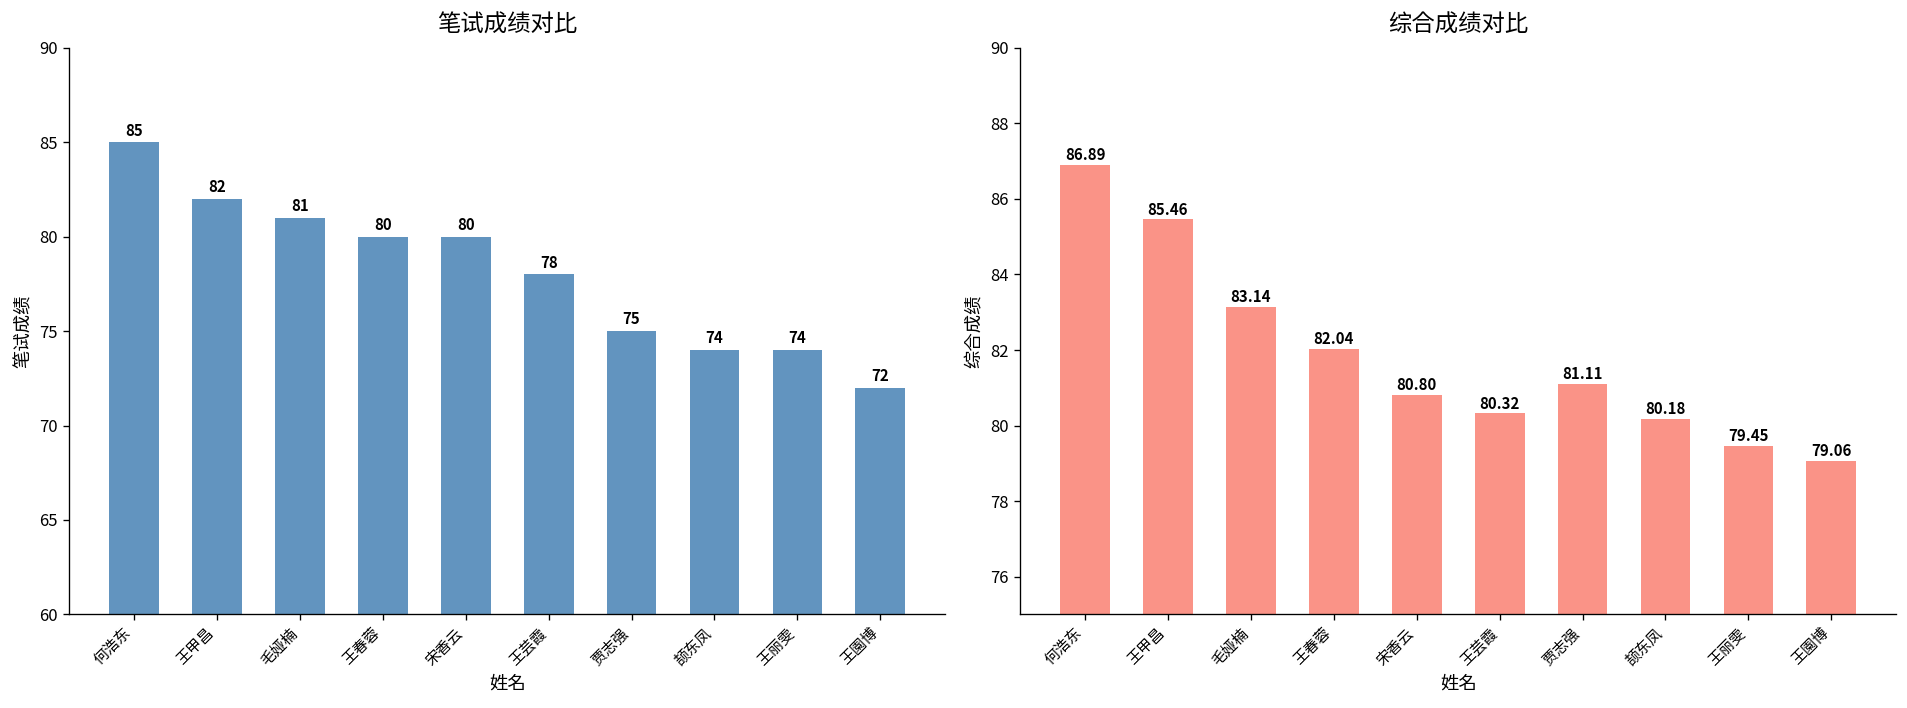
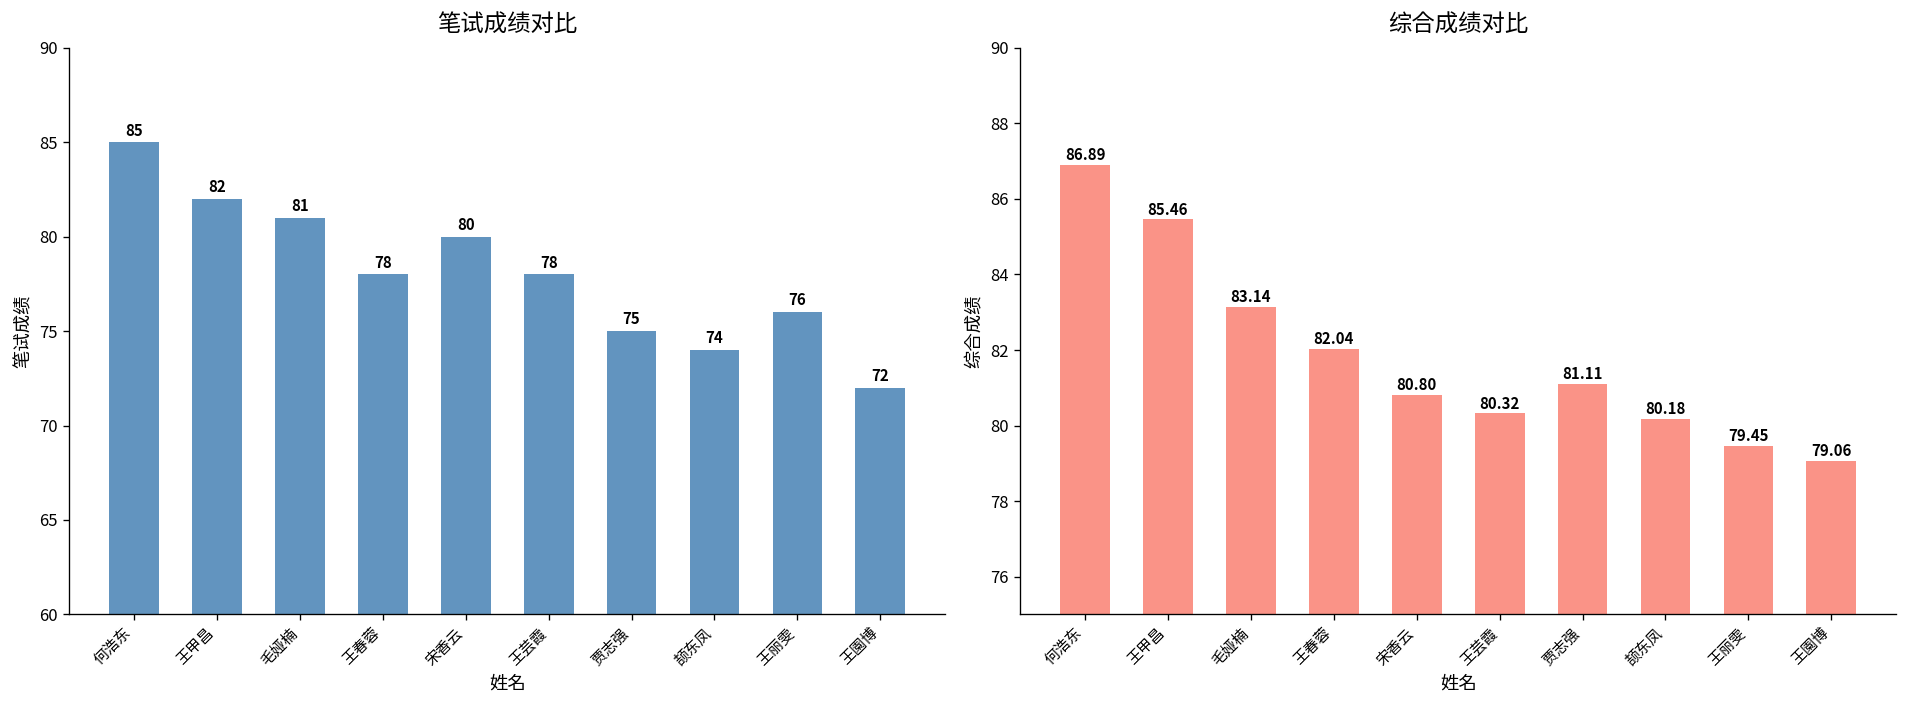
笔试成绩对比, 王春蓉: 80 -> 78
笔试成绩对比, 王丽雯: 74 -> 76
